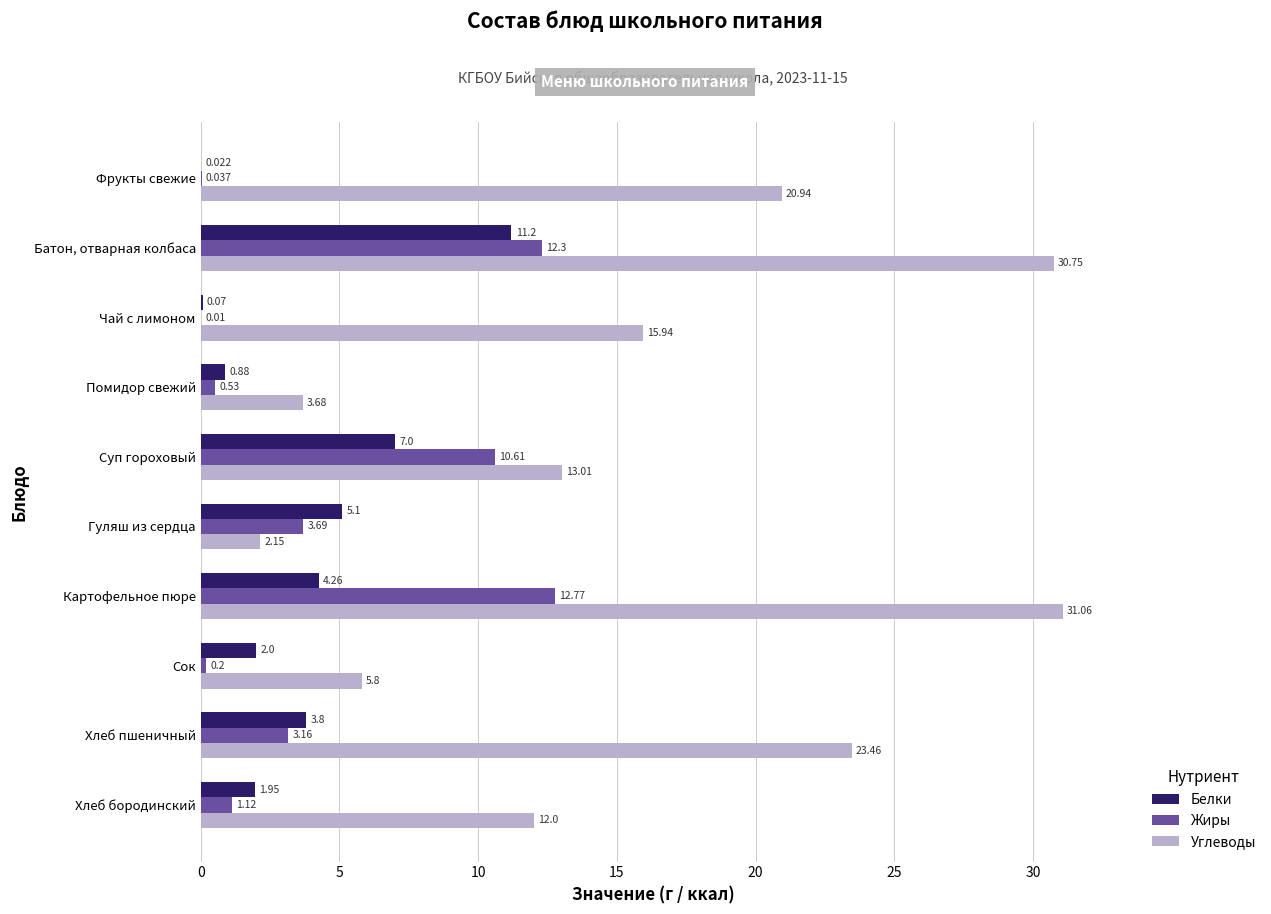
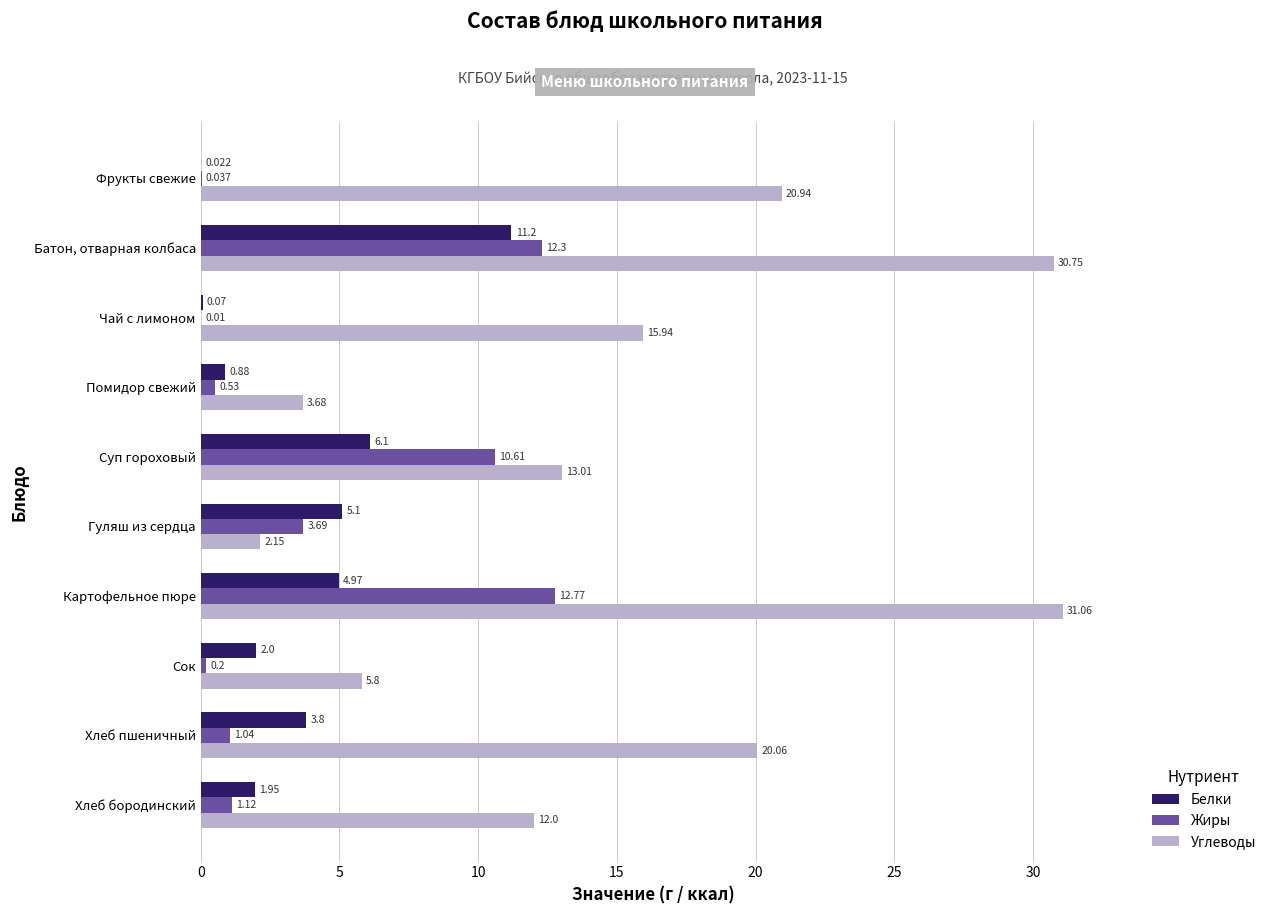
Белки, Суп гороховый: 7.0 -> 6.1
Белки, Картофельное пюре: 4.26 -> 4.97
Жиры, Хлеб пшеничный: 3.16 -> 1.04
Углеводы, Хлеб пшеничный: 23.46 -> 20.06
